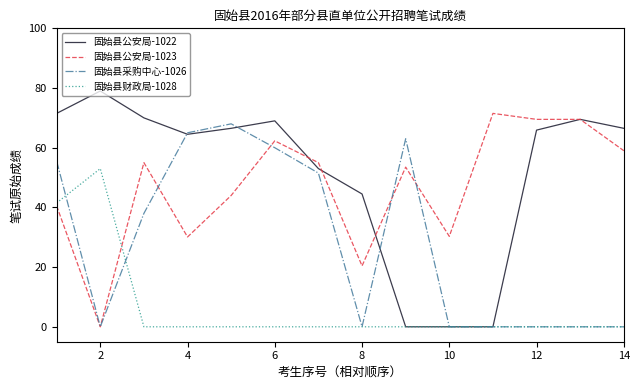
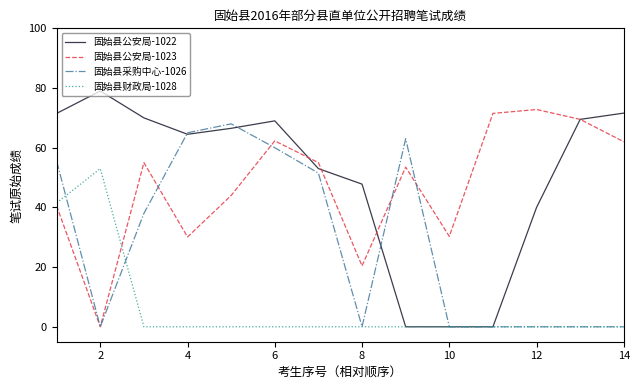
固始县公安局-1022, 8: 45 -> 48
固始县公安局-1022, 12: 66 -> 40
固始县公安局-1023, 12: 70 -> 73
固始县公安局-1022, 14: 67 -> 72
固始县公安局-1023, 14: 59 -> 62
